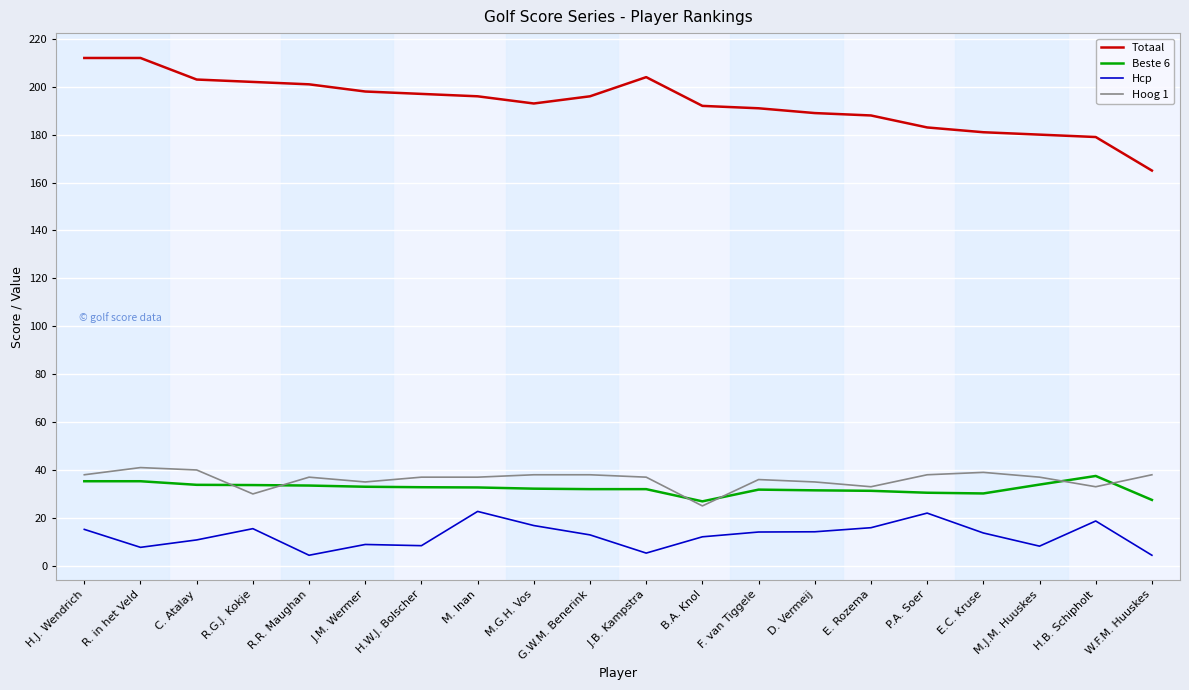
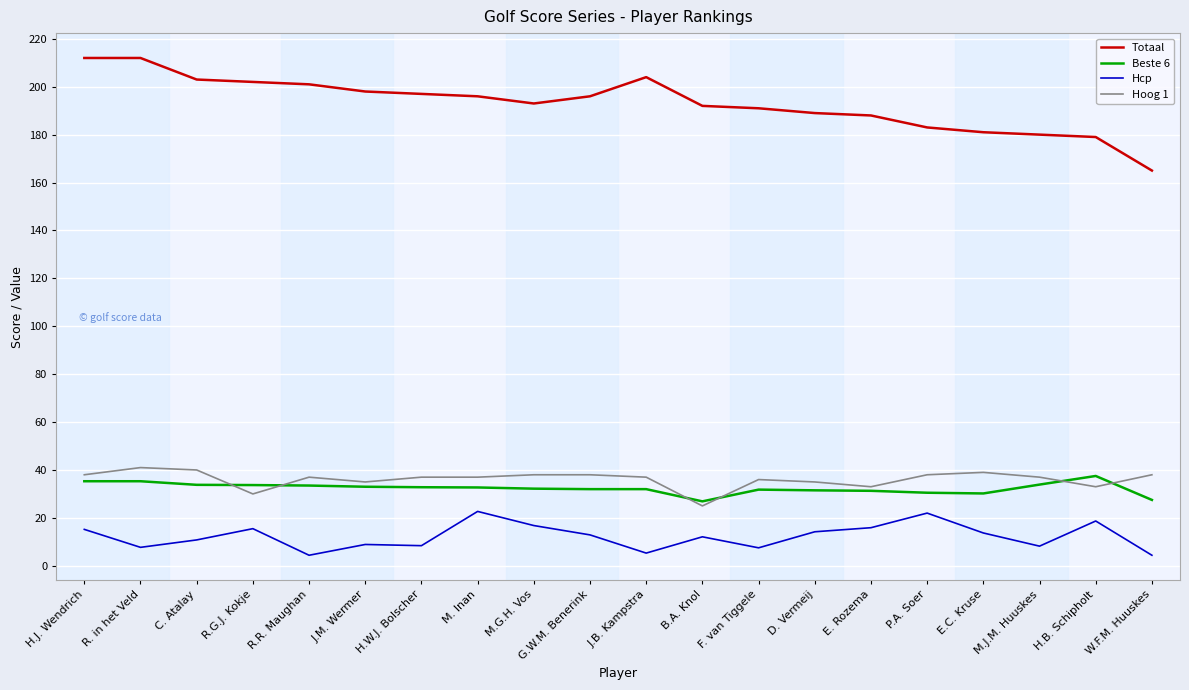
Hcp, F. van Tiggele: 14 -> 8
